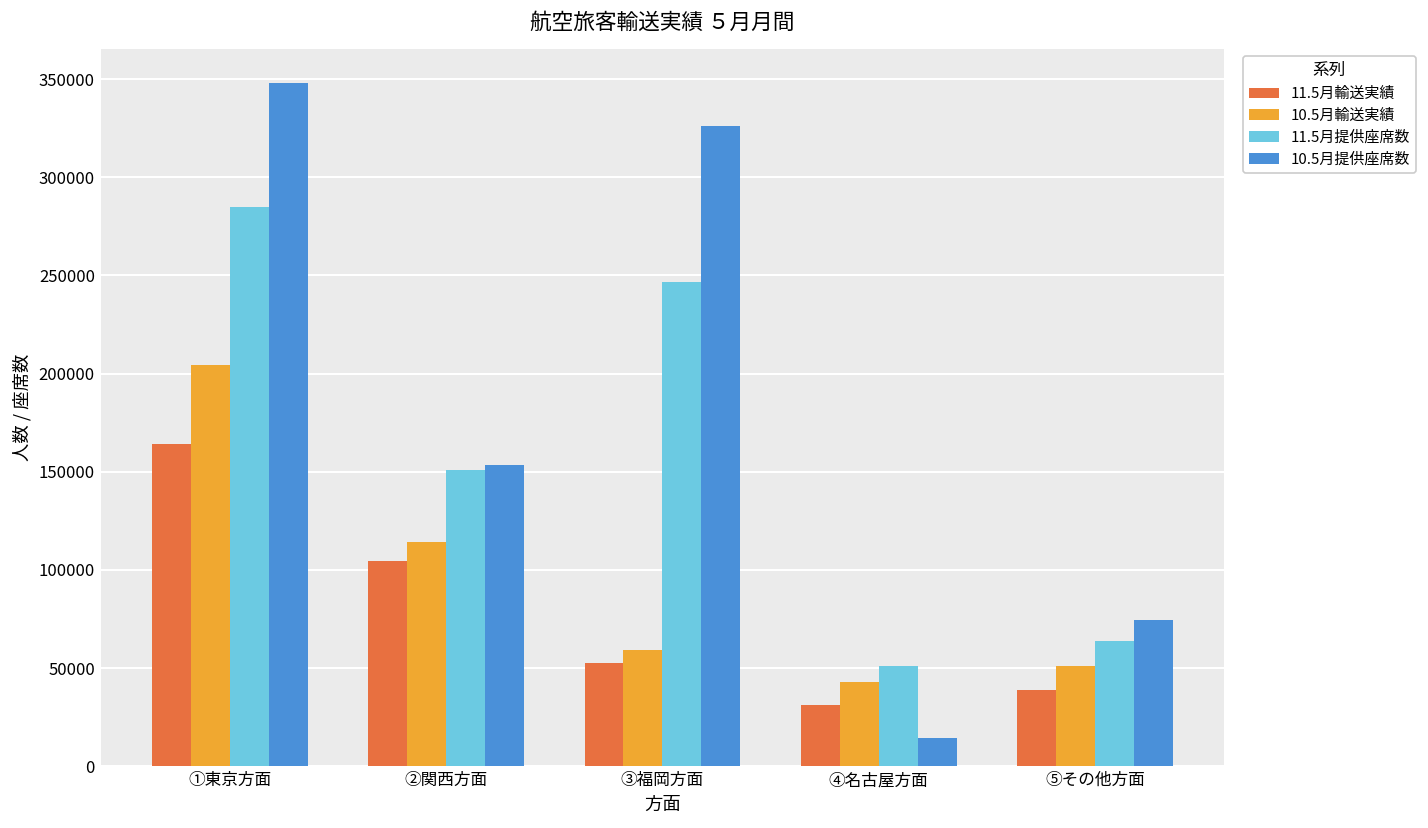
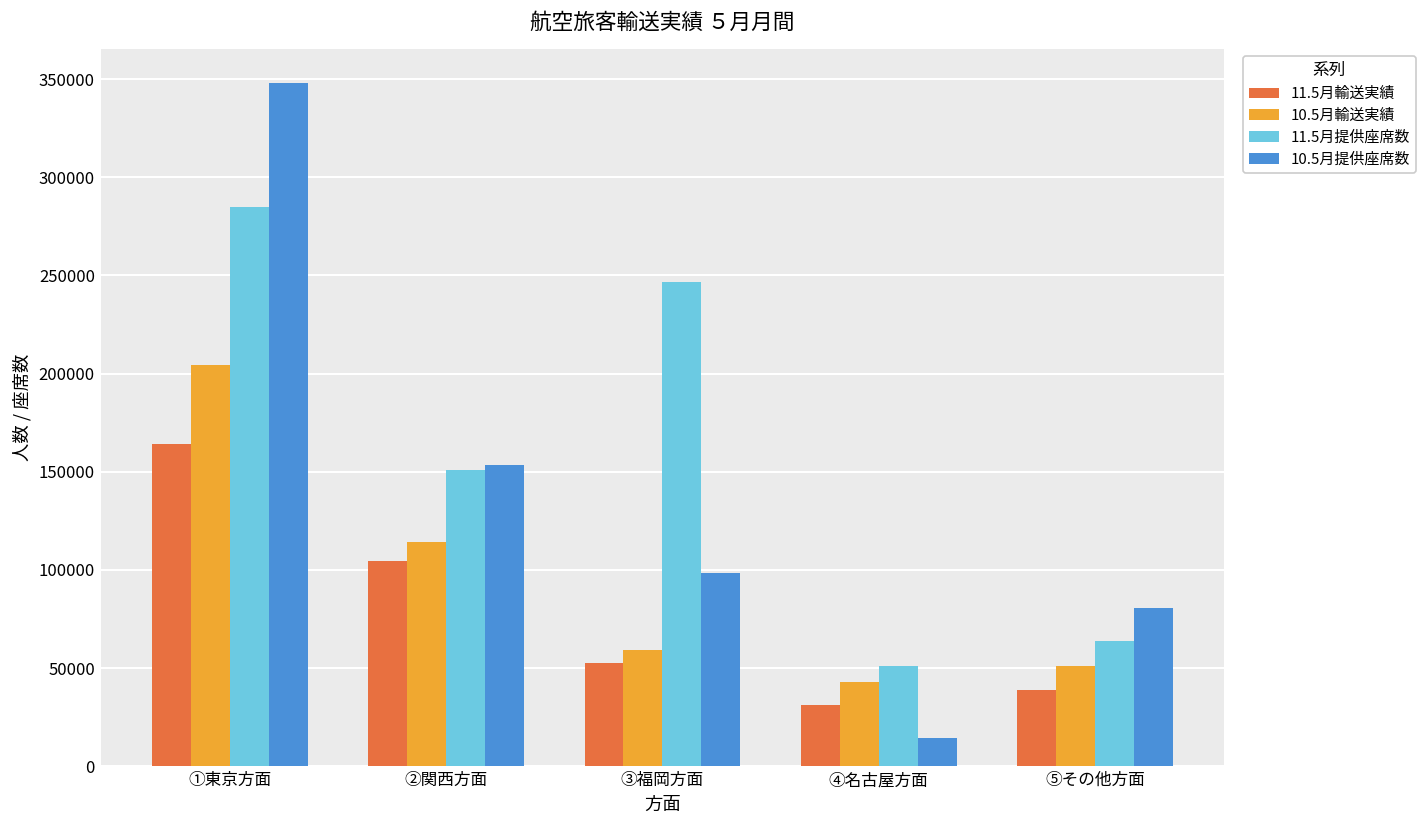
10.5月提供座席数, ③福岡方面: 326000 -> 98000
10.5月提供座席数, ⑤その他方面: 74000 -> 81000
